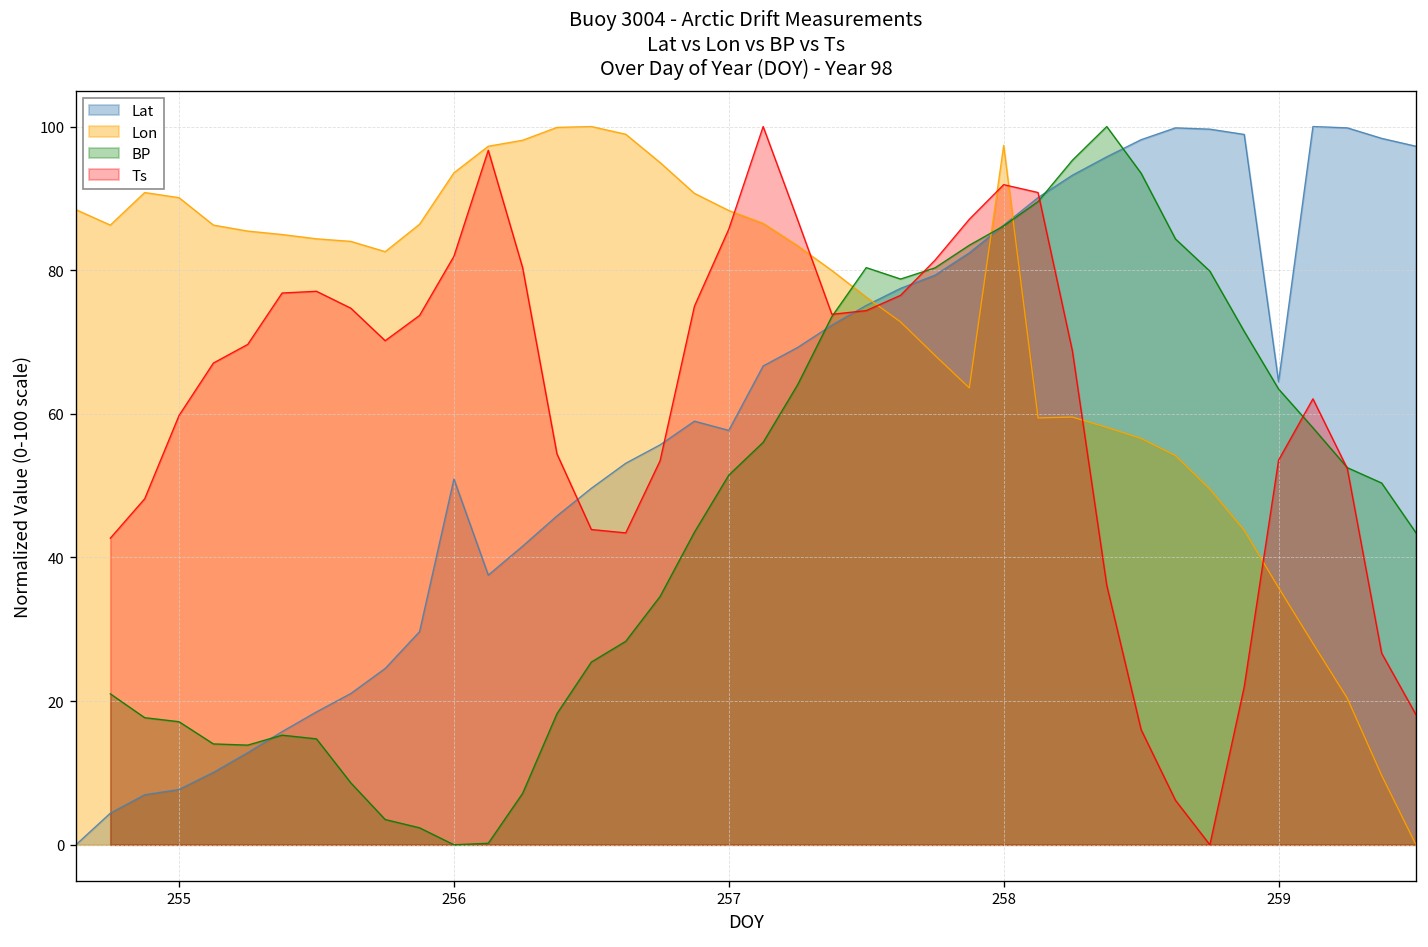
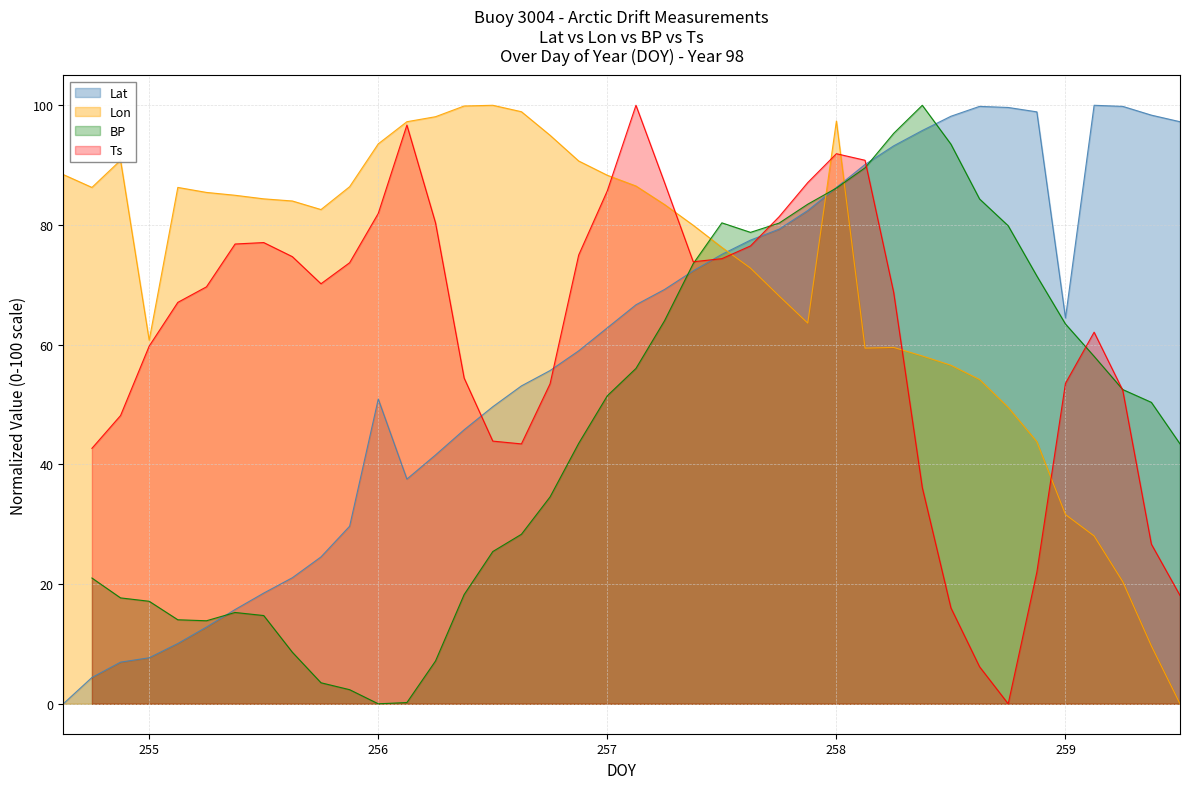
Lon, 255: 90 -> 61
Lat, 257: 58 -> 63
Lon, 259: 36 -> 32
